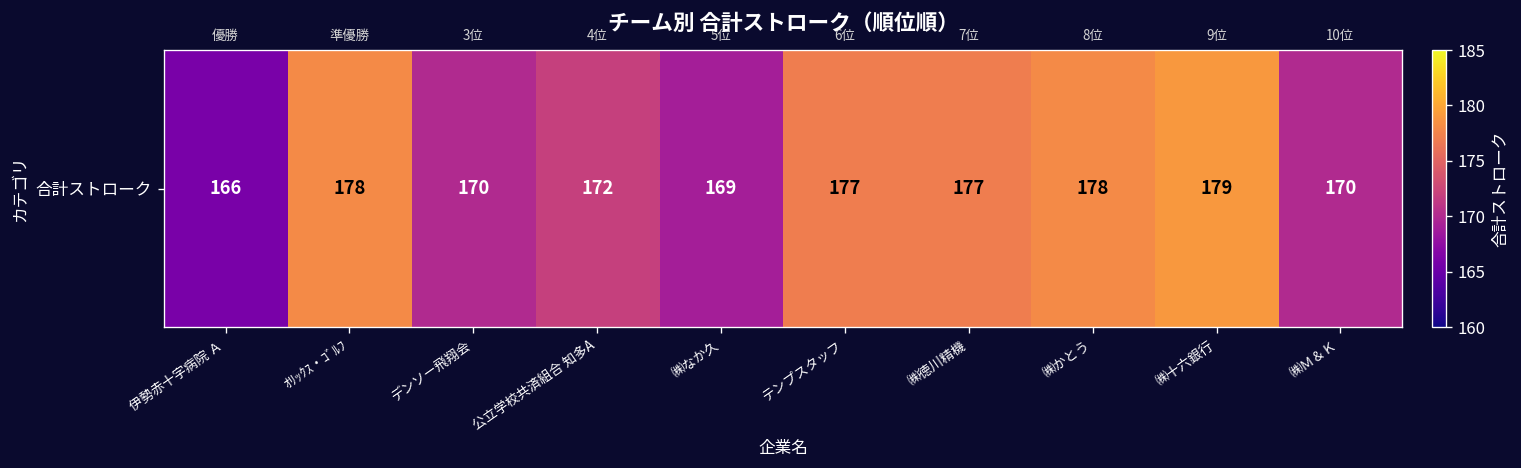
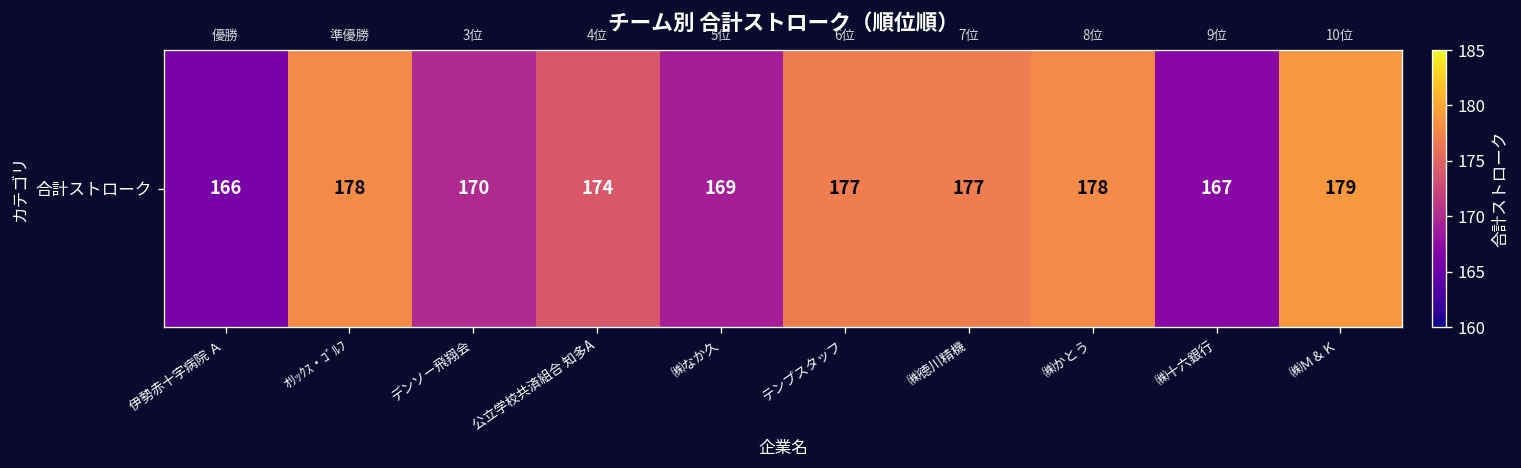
合計ストローク, 公立学校共済組合 知多A: 172 -> 174
合計ストローク, ㈱十六銀行: 179 -> 167
合計ストローク, ㈱Ｍ＆Ｋ: 170 -> 179
